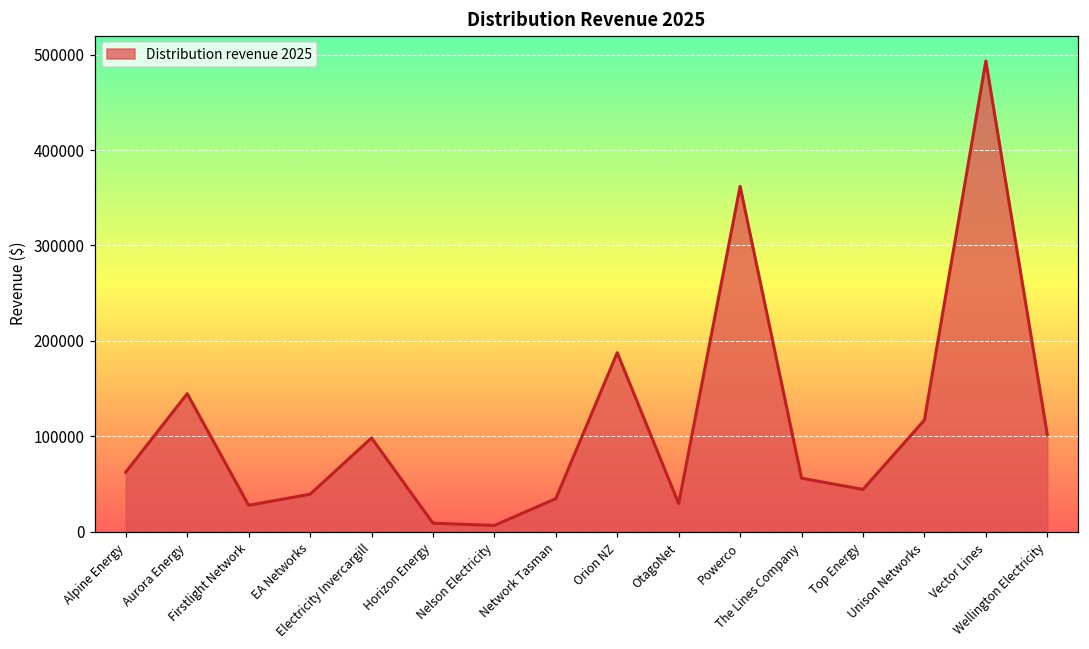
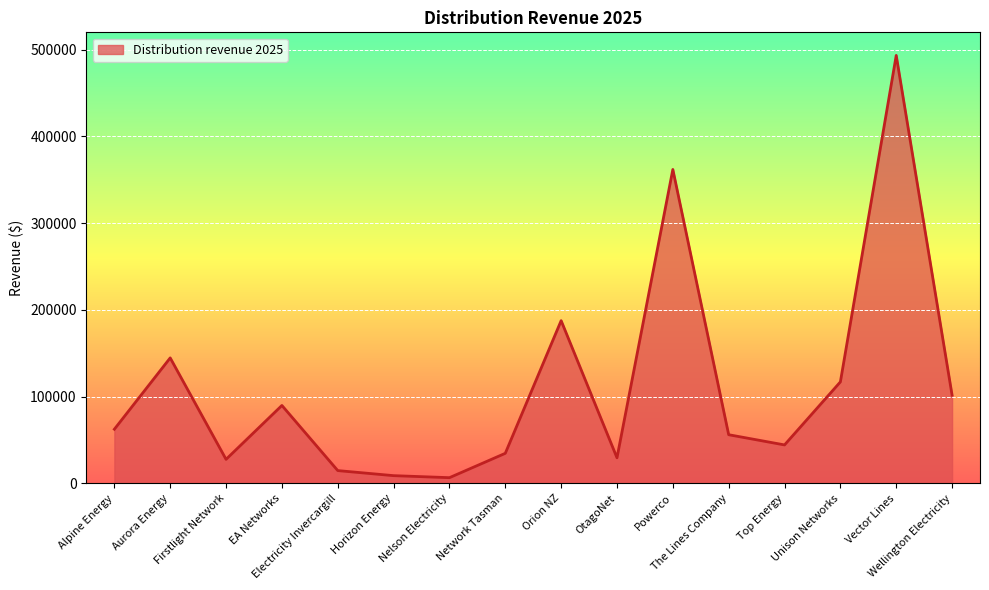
EA Networks: 40000 -> 90000
Electricity Invercargill: 100000 -> 10000
